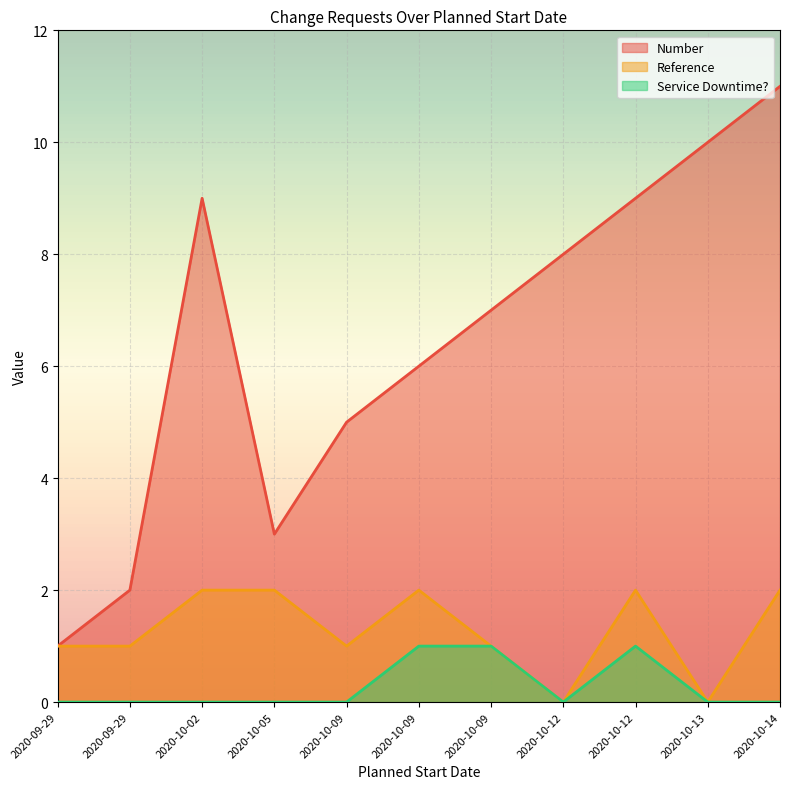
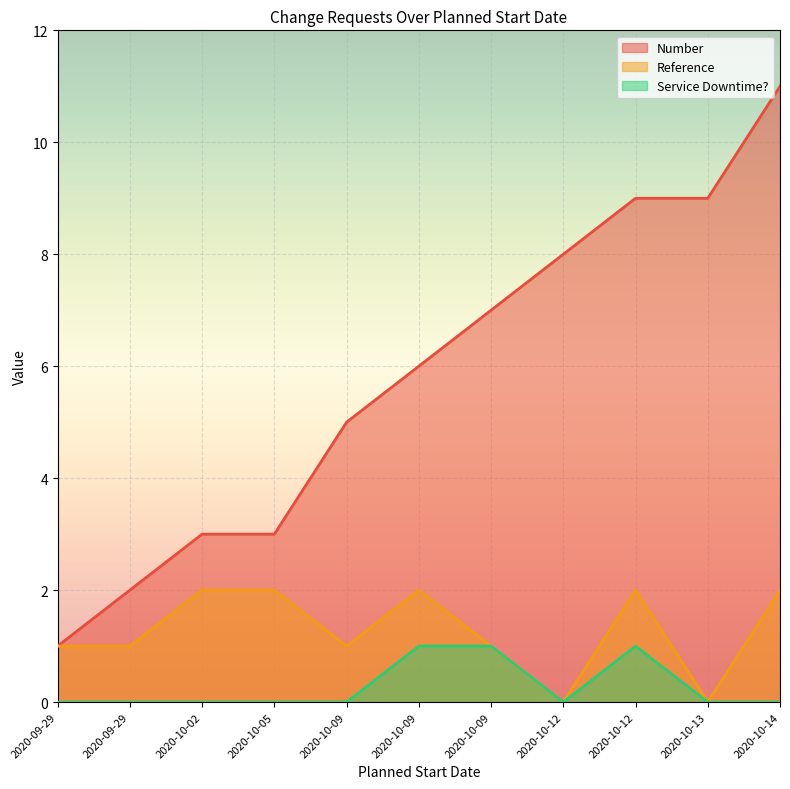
Number, 2020-10-02: 9 -> 3
Number, 2020-10-13: 10 -> 9
